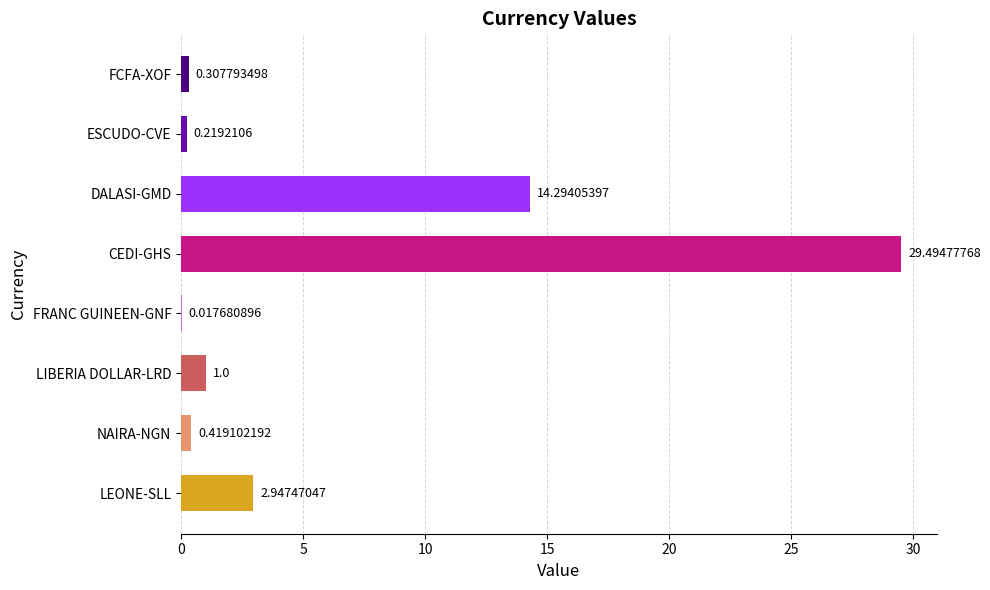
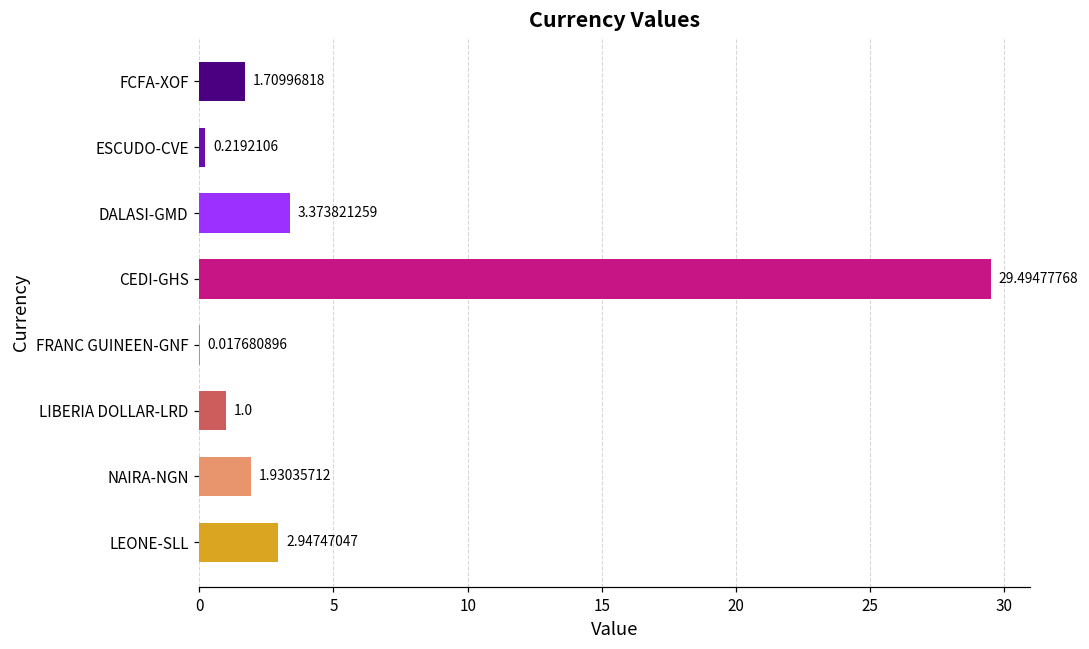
FCFA-XOF: 0.307793498 -> 1.70996818
DALASI-GMD: 14.29405397 -> 3.373821259
NAIRA-NGN: 0.419102192 -> 1.93035712
